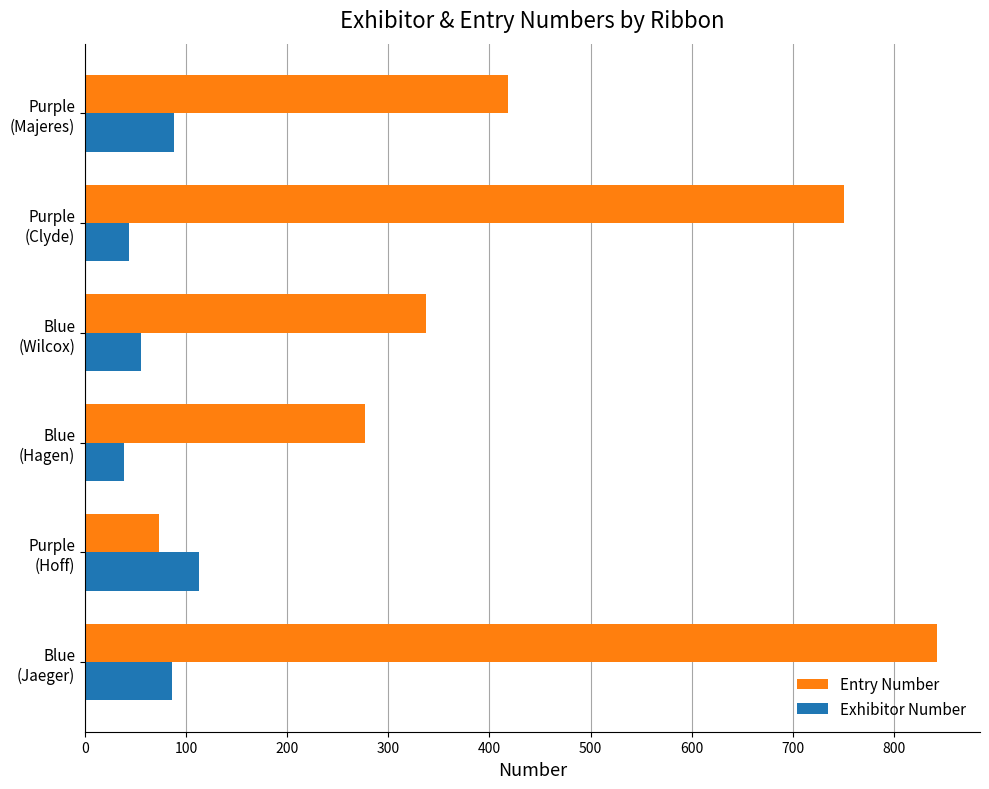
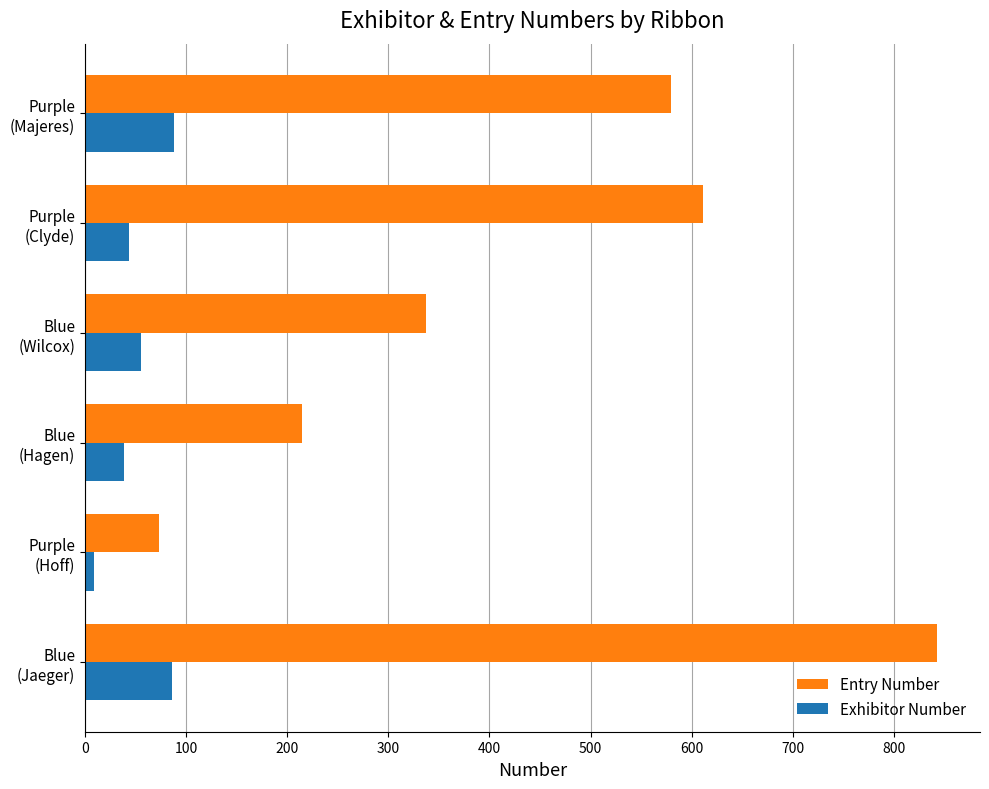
Entry Number, Purple (Majeres): 418 -> 580
Entry Number, Purple (Clyde): 751 -> 611
Entry Number, Blue (Hagen): 277 -> 215
Exhibitor Number, Purple (Hoff): 113 -> 9
